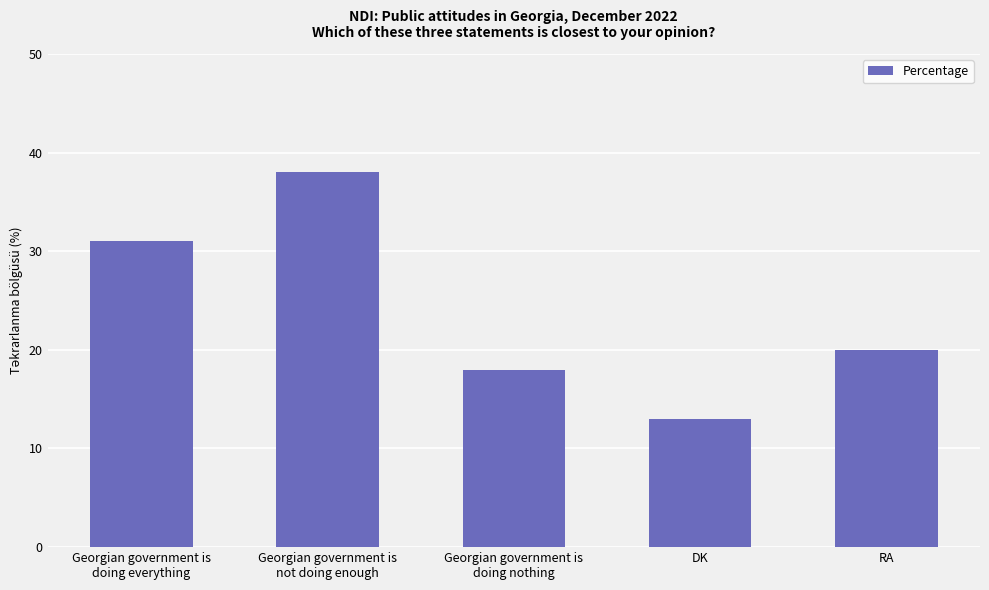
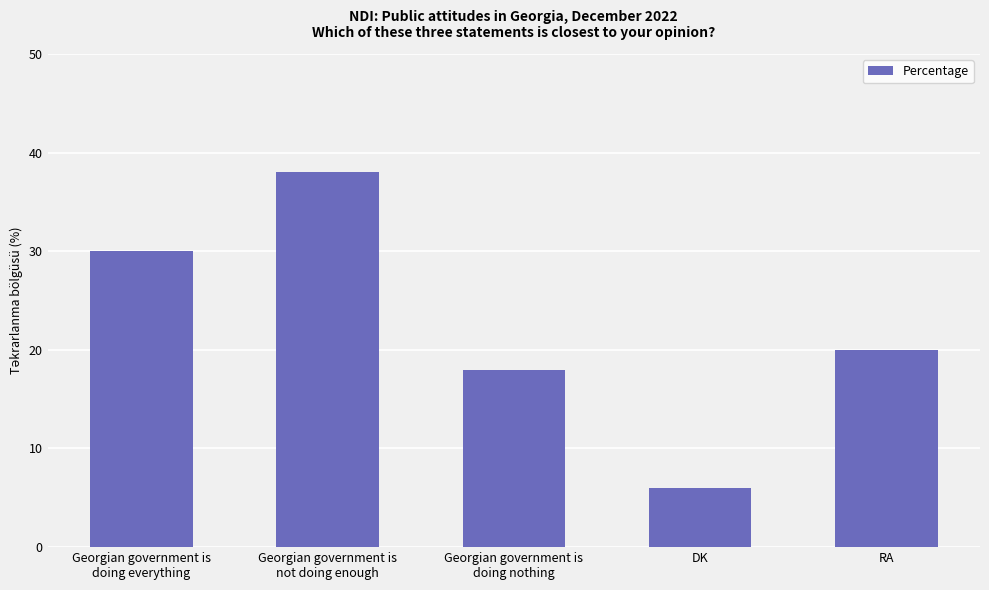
Georgian government is doing everything: 31 -> 30
DK: 13 -> 6
